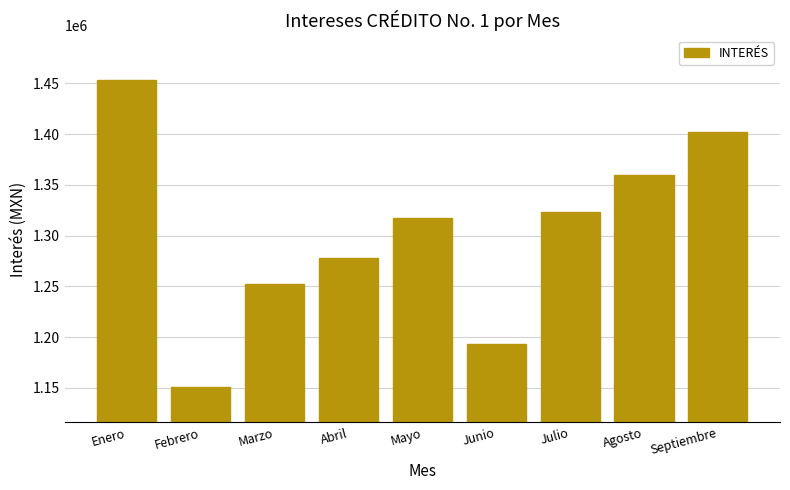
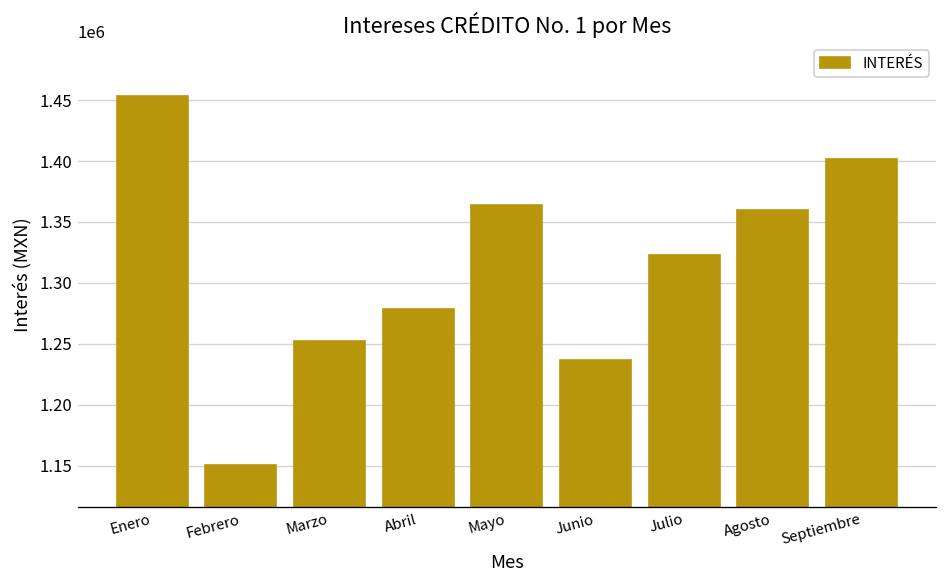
Mayo: 1318000 -> 1364000
Junio: 1193000 -> 1237000
